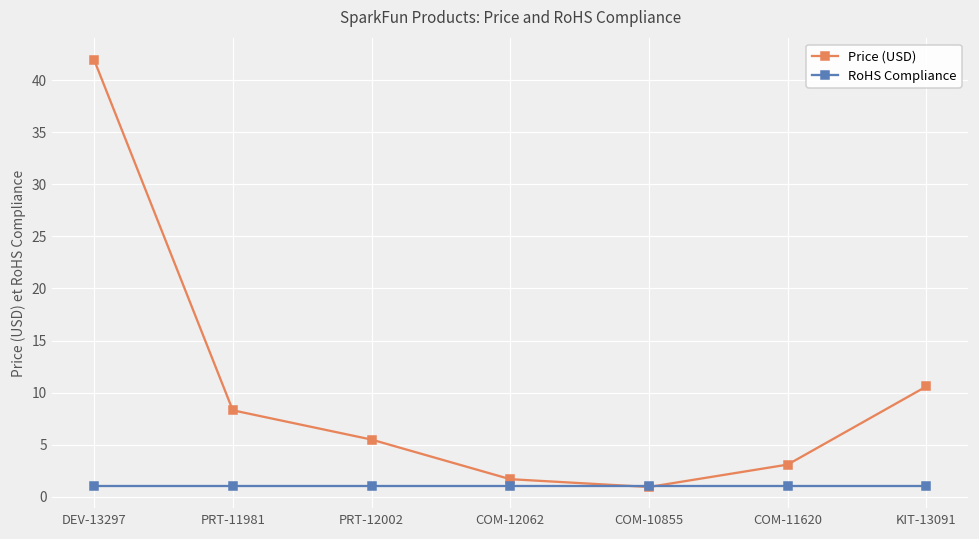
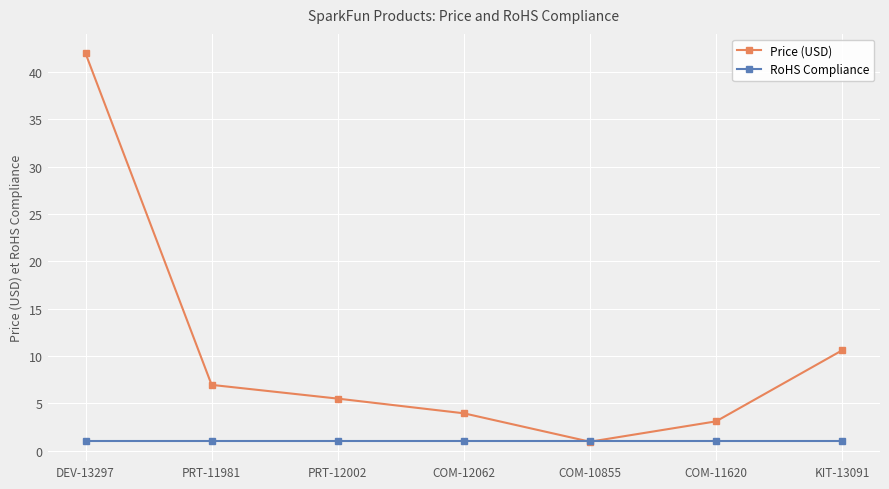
Price (USD), PRT-11981: 8 -> 7
Price (USD), COM-12062: 2 -> 4
